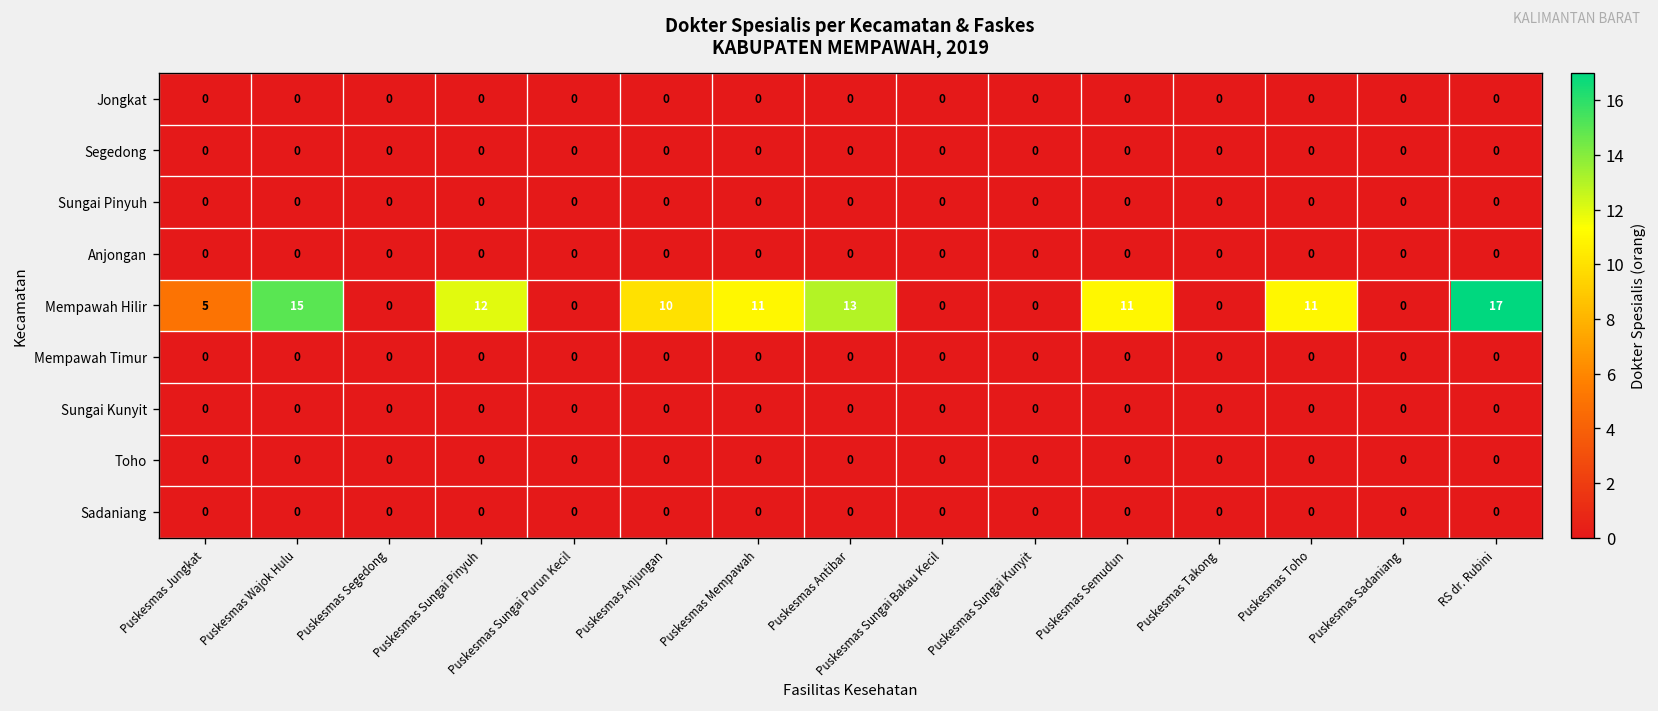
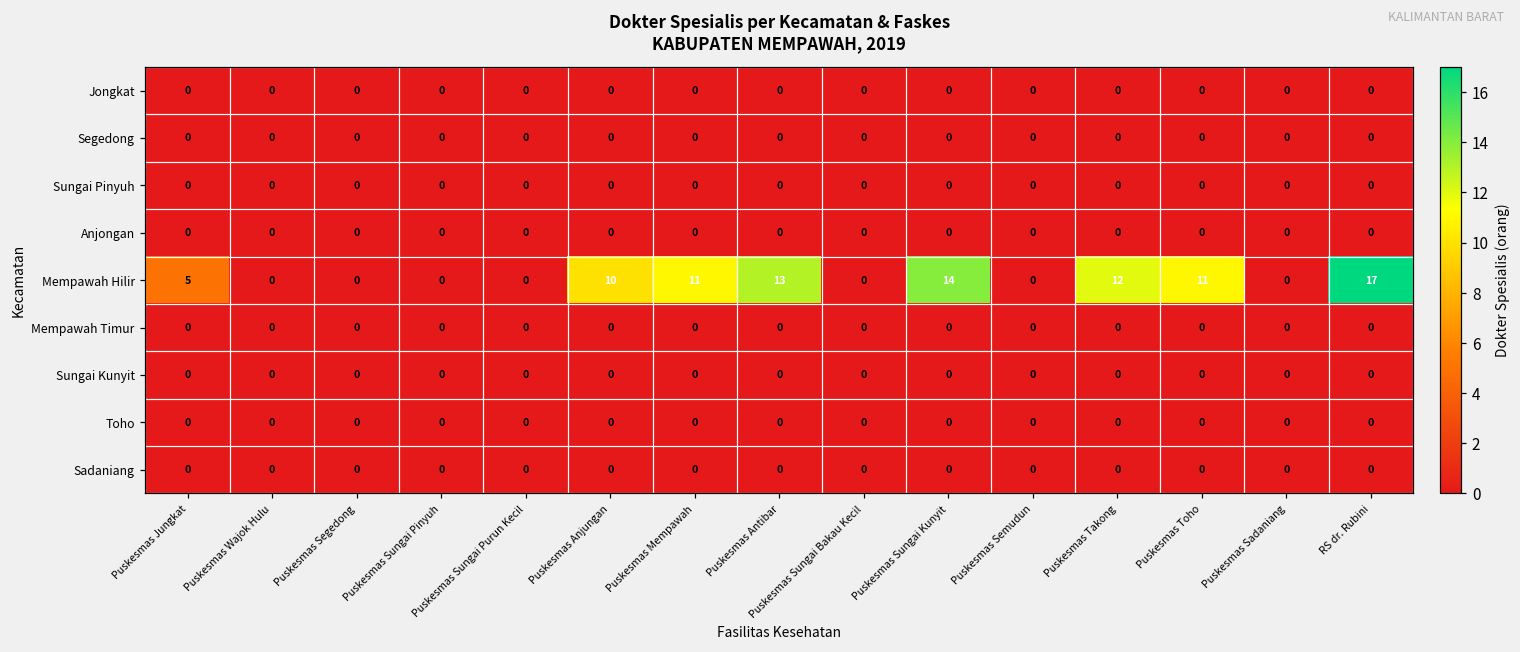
Mempawah Hilir, Puskesmas Wajok Hulu: 15 -> 0
Mempawah Hilir, Puskesmas Sungai Pinyuh: 12 -> 0
Mempawah Hilir, Puskesmas Sungai Kunyit: 0 -> 14
Mempawah Hilir, Puskesmas Semudun: 11 -> 0
Mempawah Hilir, Puskesmas Takong: 0 -> 12
